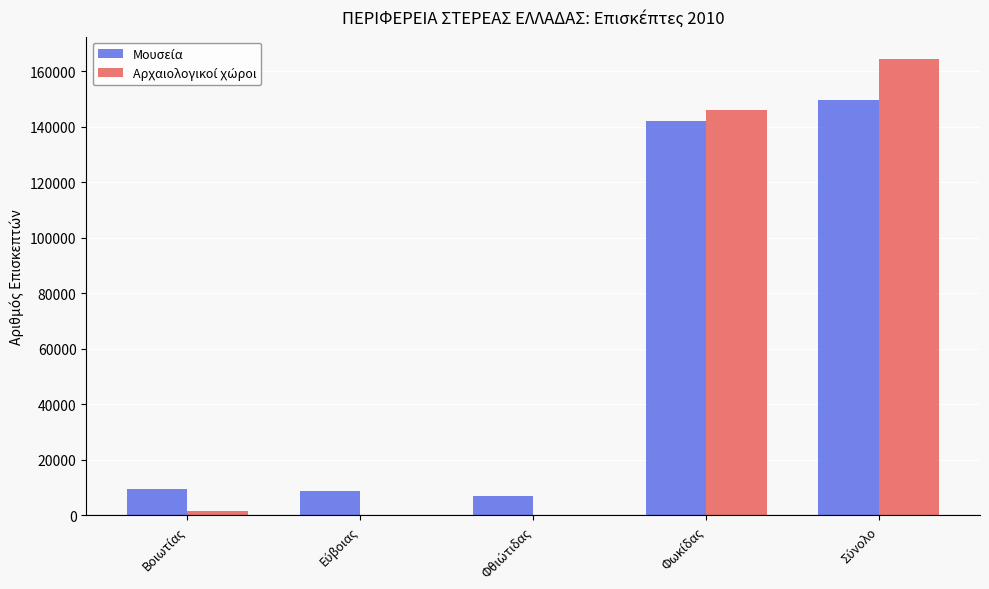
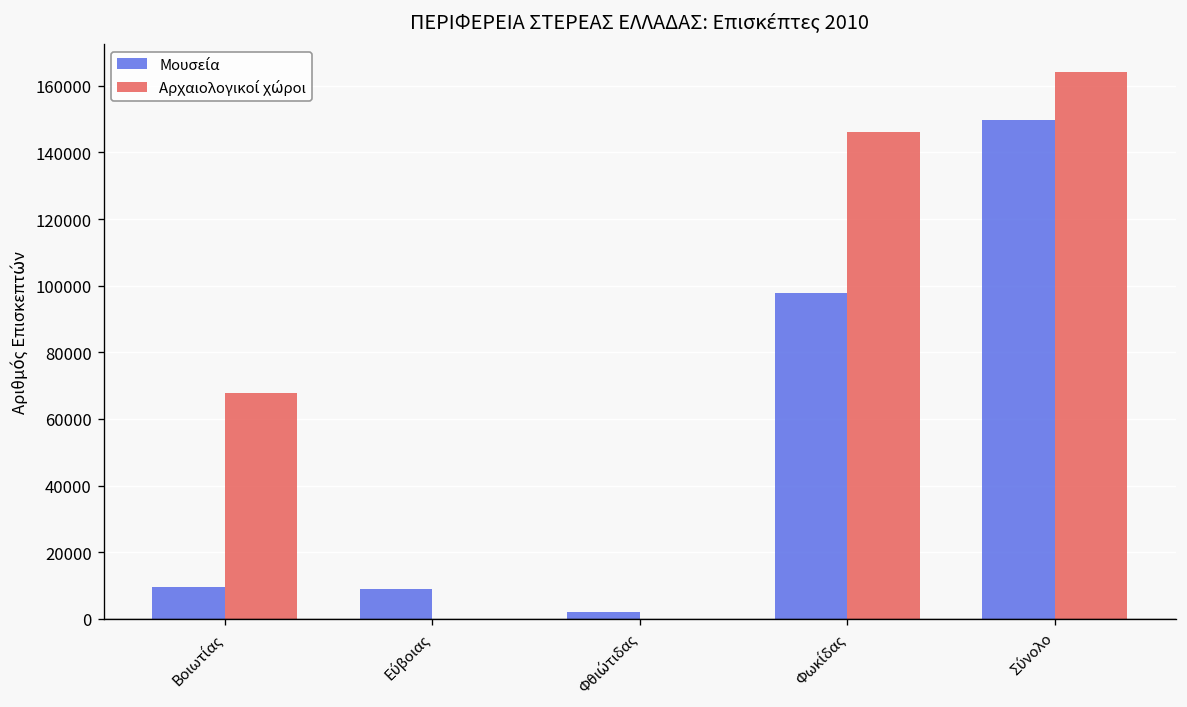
Αρχαιολογικοί χώροι, Βοιωτίας: 2000 -> 68000
Μουσεία, Φθιώτιδας: 7000 -> 2000
Μουσεία, Φωκίδας: 142000 -> 98000
